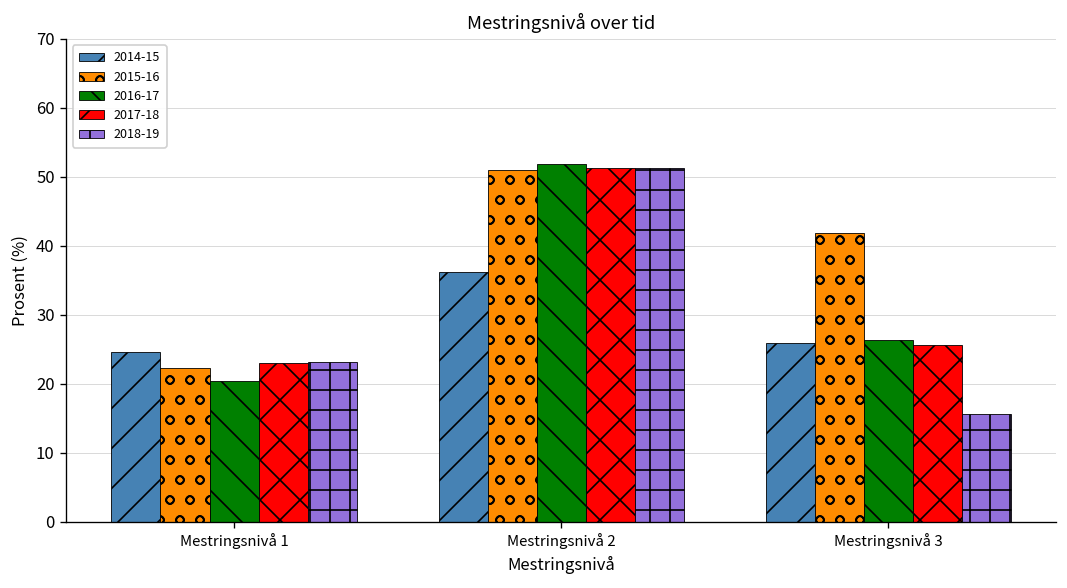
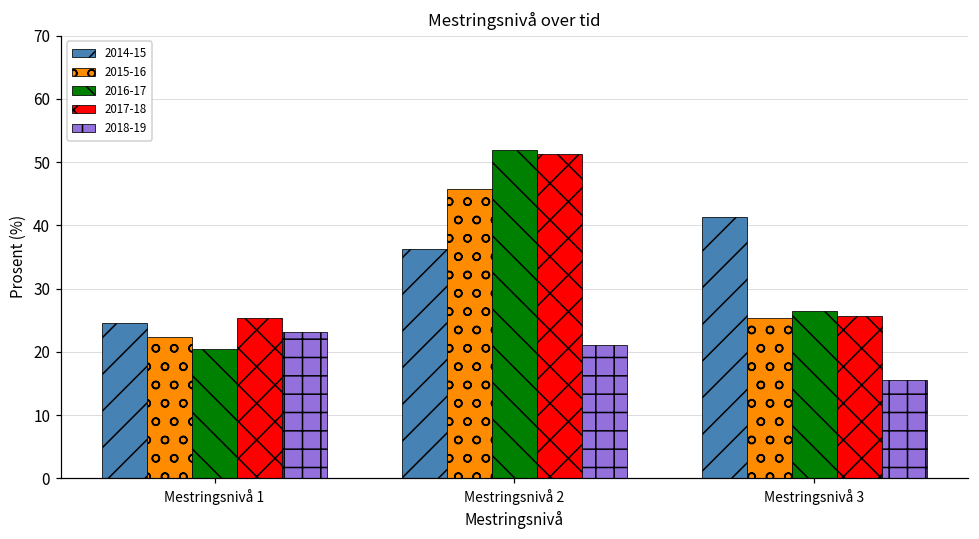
2017-18, Mestringsnivå 1: 23 -> 25
2015-16, Mestringsnivå 2: 51 -> 46
2018-19, Mestringsnivå 2: 51 -> 21
2014-15, Mestringsnivå 3: 26 -> 41
2015-16, Mestringsnivå 3: 42 -> 25
